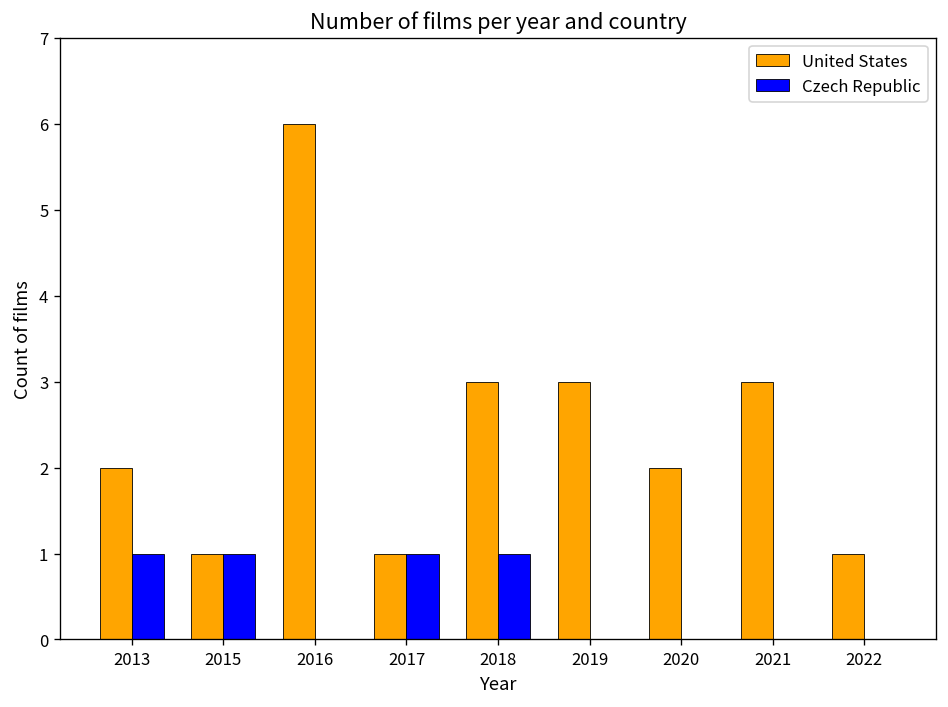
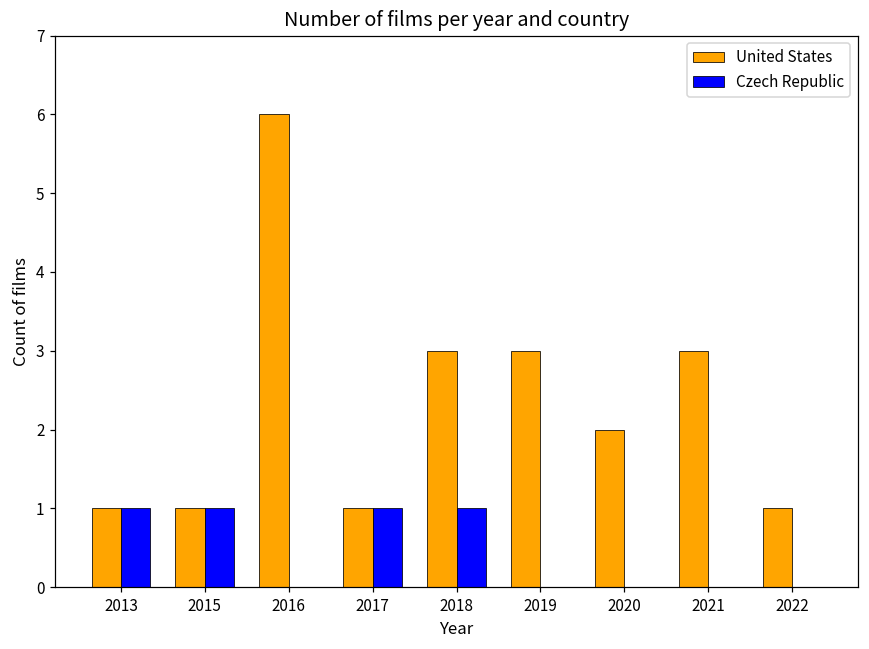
United States, 2013: 2 -> 1
